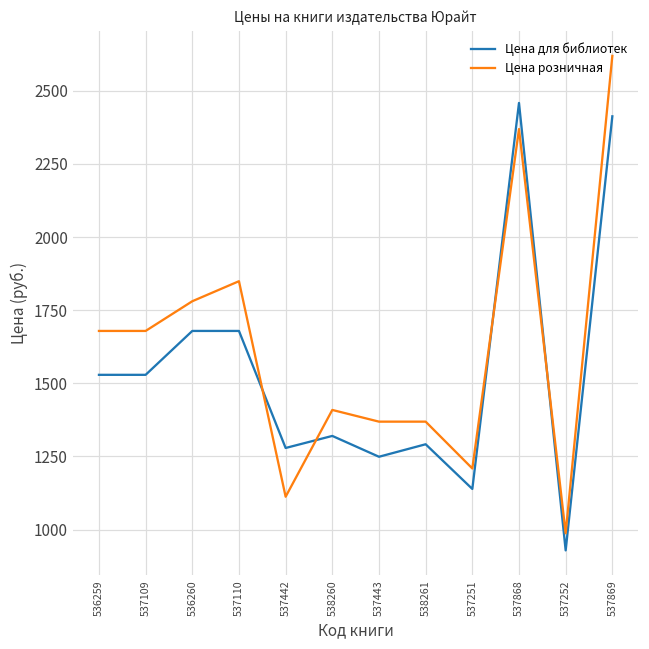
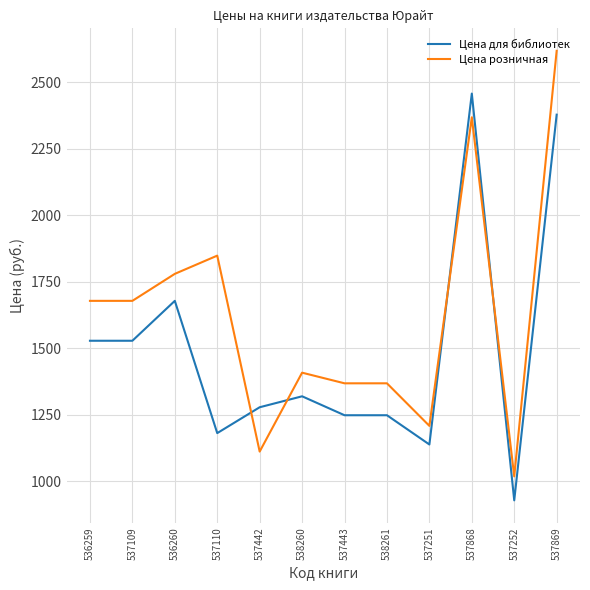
Цена для библиотек, 537110: 1680 -> 1180
Цена для библиотек, 538261: 1290 -> 1250
Цена розничная, 537252: 990 -> 1020
Цена для библиотек, 537869: 2410 -> 2380
